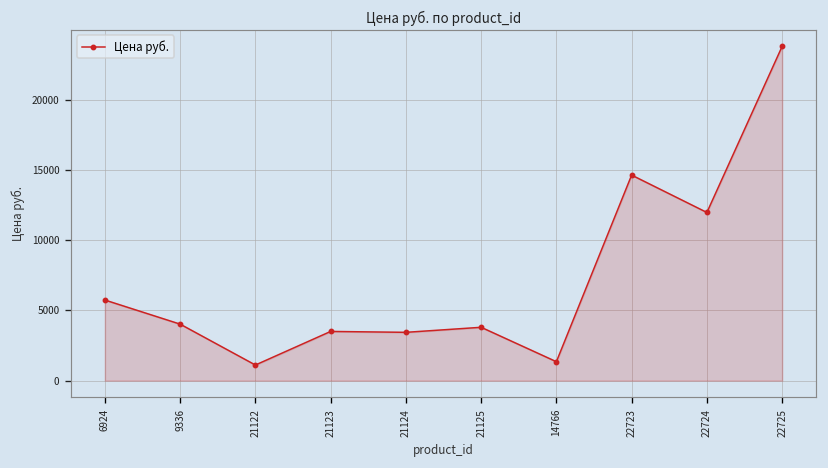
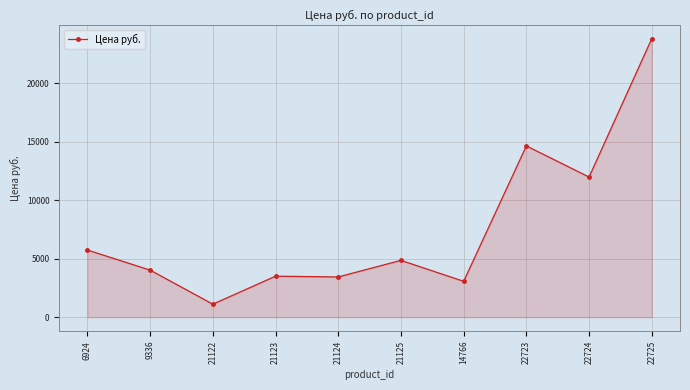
21125: 3800 -> 4900
14766: 1300 -> 3100
